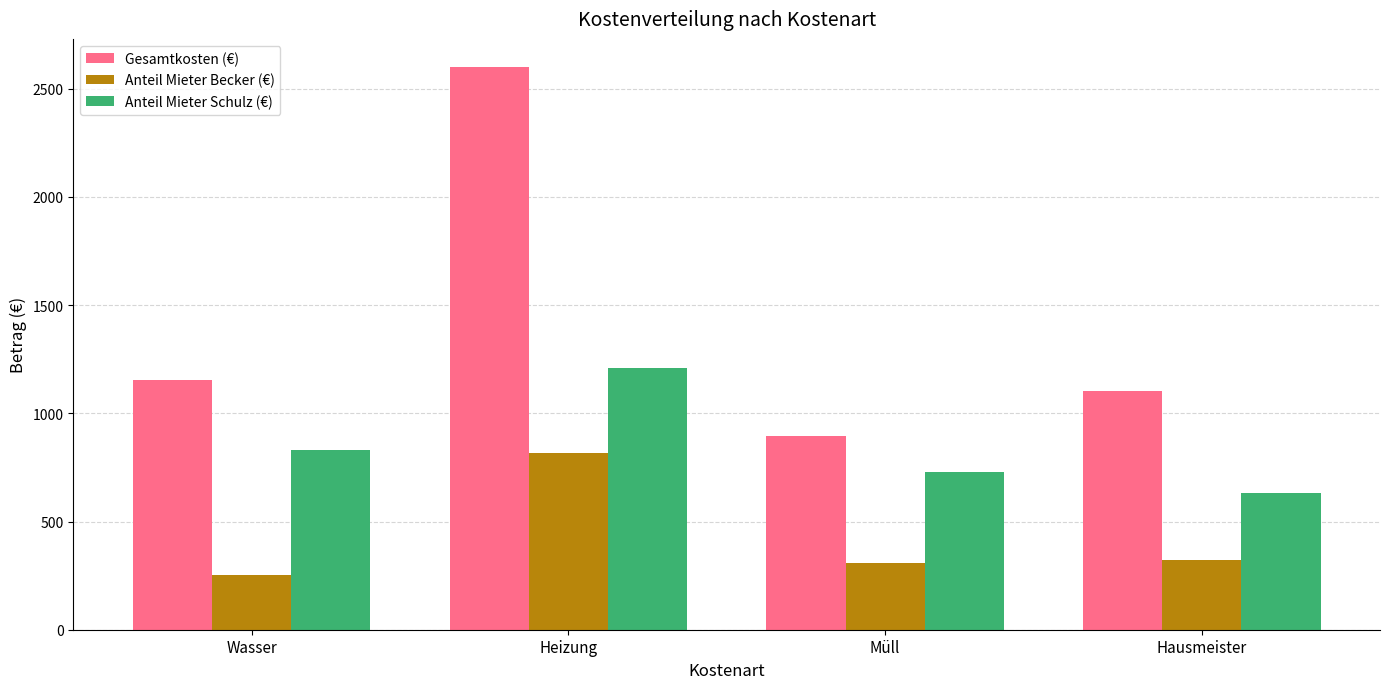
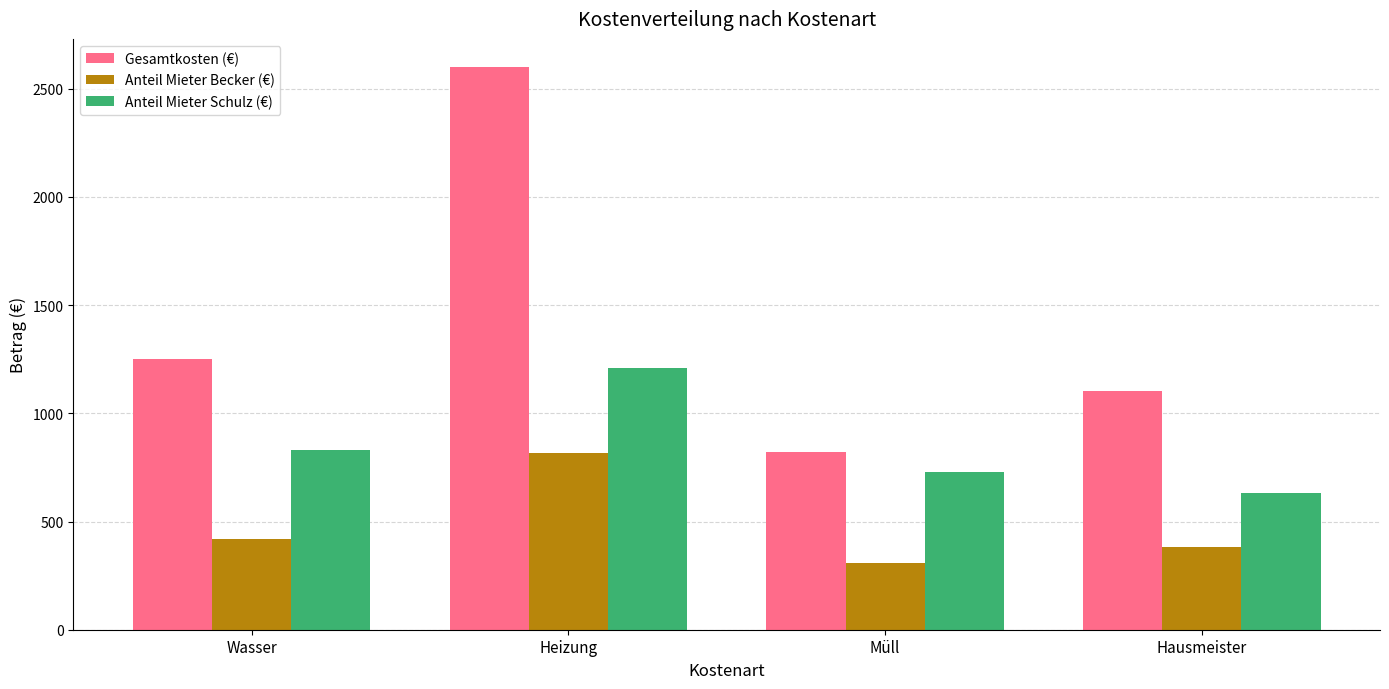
Gesamtkosten (€), Wasser: 1150 -> 1250
Anteil Mieter Becker (€), Wasser: 260 -> 420
Gesamtkosten (€), Müll: 890 -> 820
Anteil Mieter Becker (€), Hausmeister: 320 -> 380
